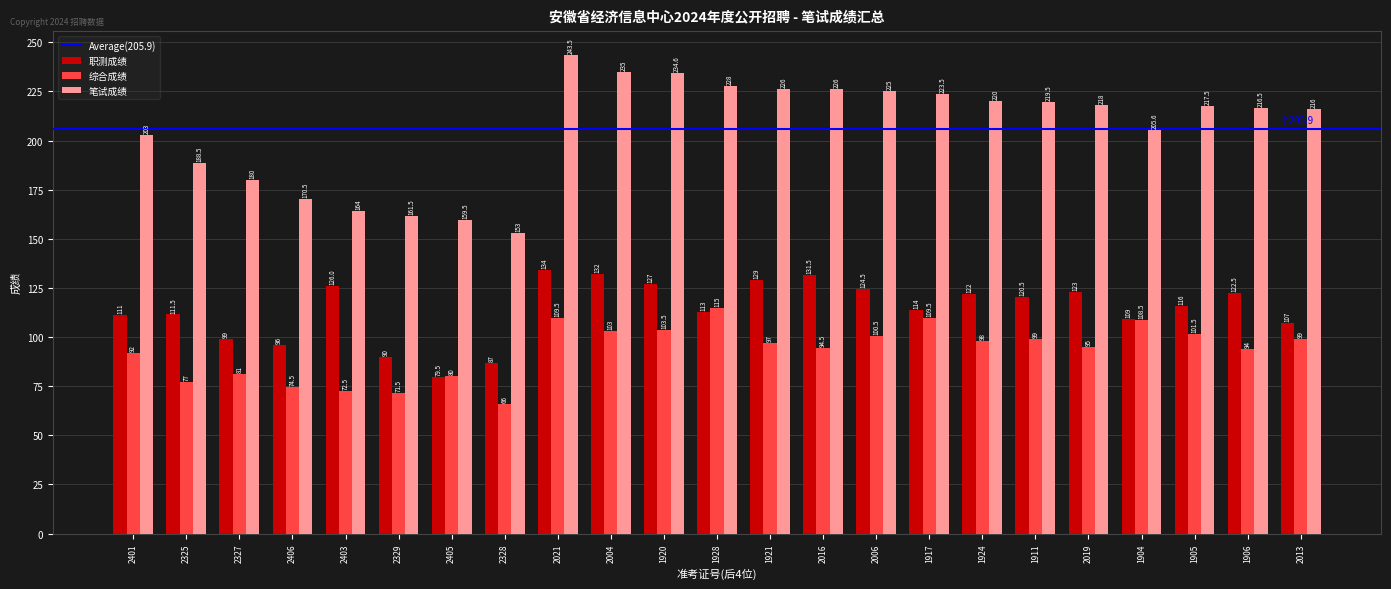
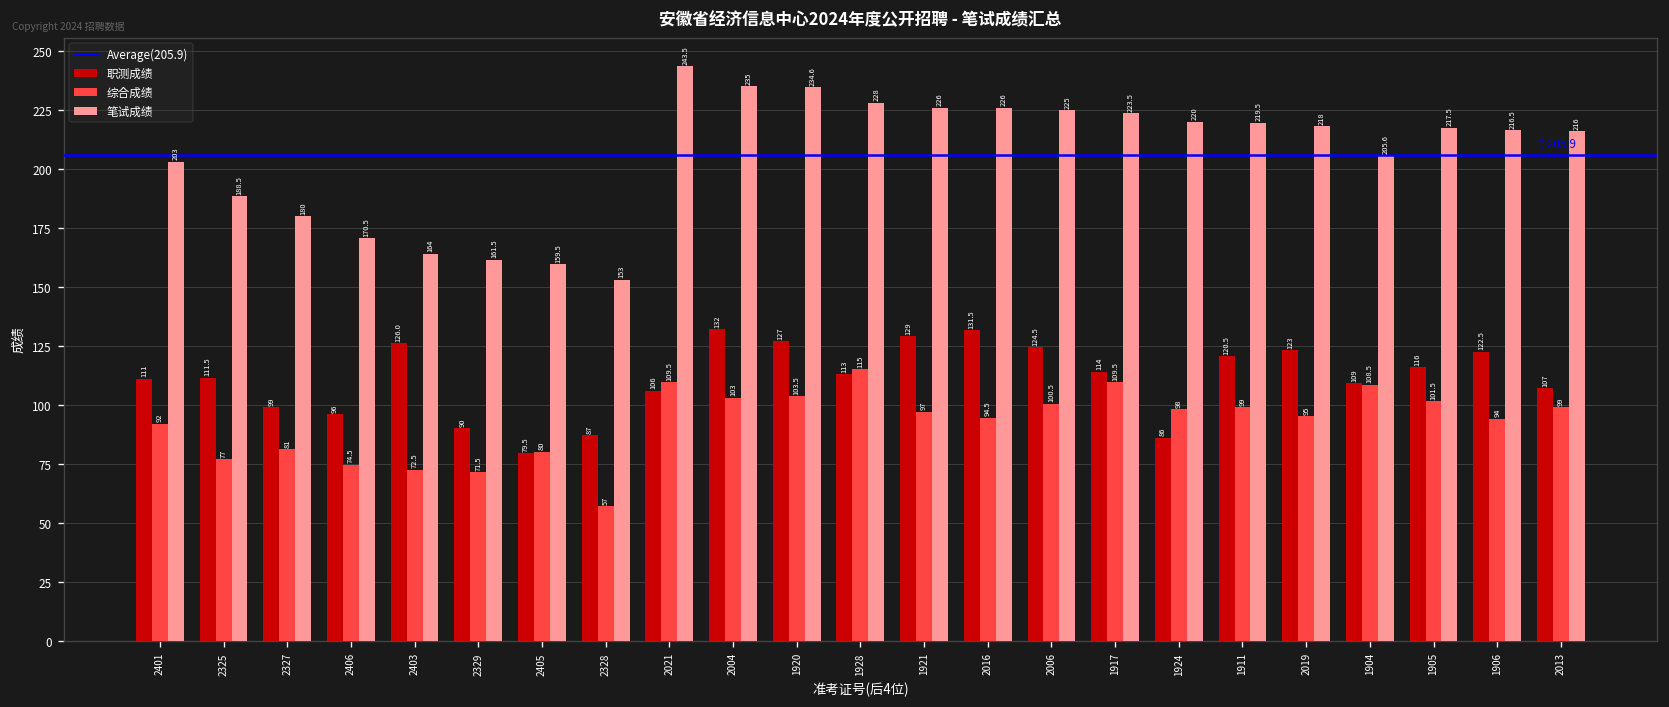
综合成绩, 2328: 66 -> 57
职测成绩, 2021: 134 -> 106
职测成绩, 1924: 122 -> 86
